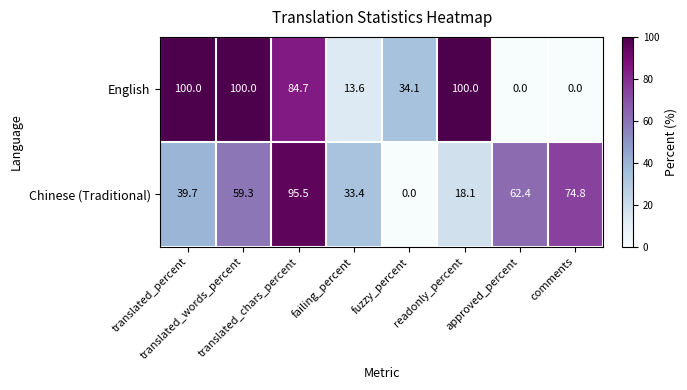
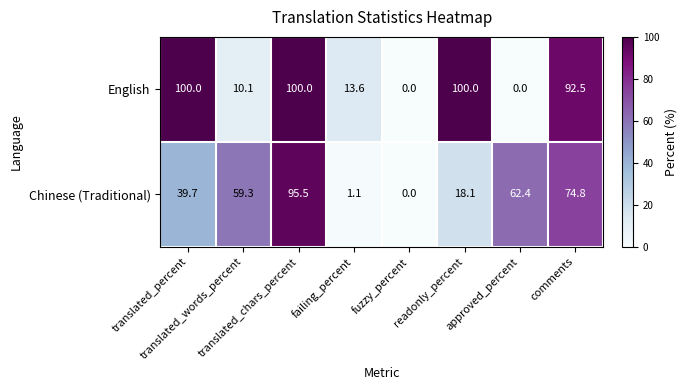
English, translated_words_percent: 100.0 -> 10.1
English, translated_chars_percent: 84.7 -> 100.0
English, fuzzy_percent: 34.1 -> 0.0
English, comments: 0.0 -> 92.5
Chinese (Traditional), failing_percent: 33.4 -> 1.1
